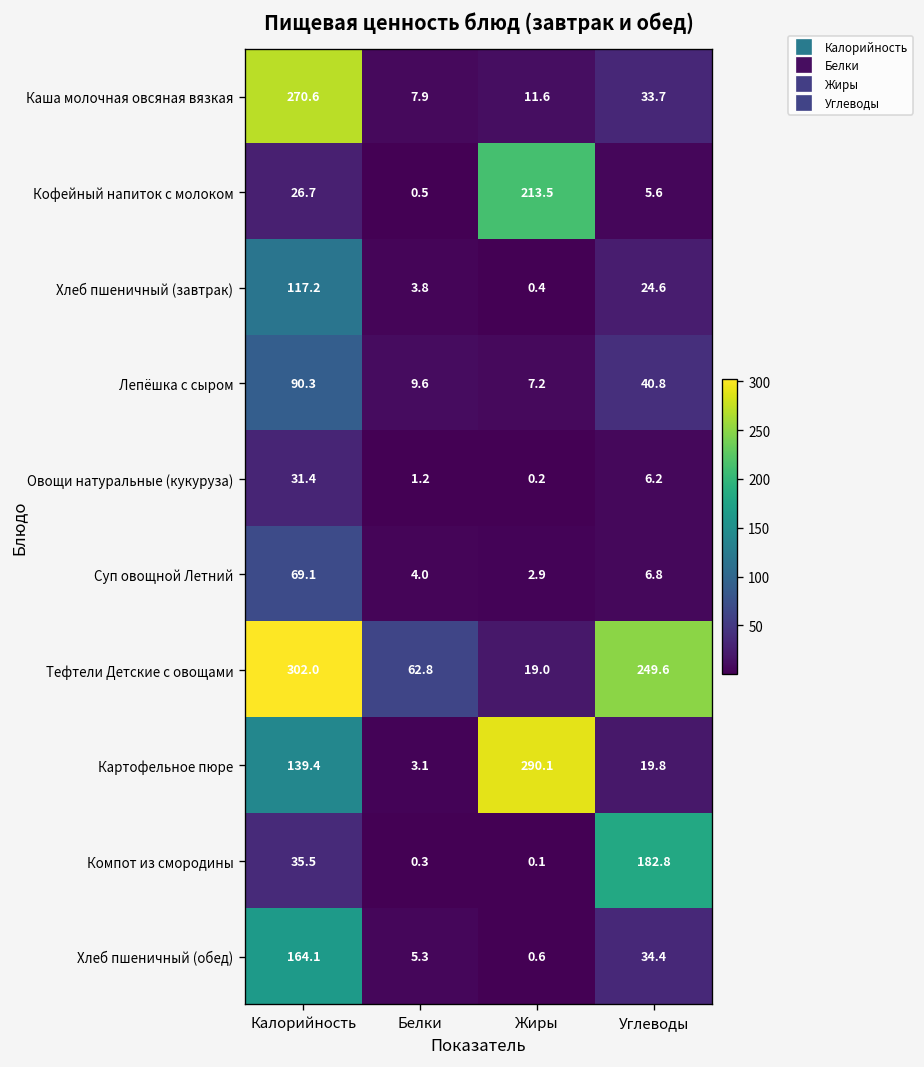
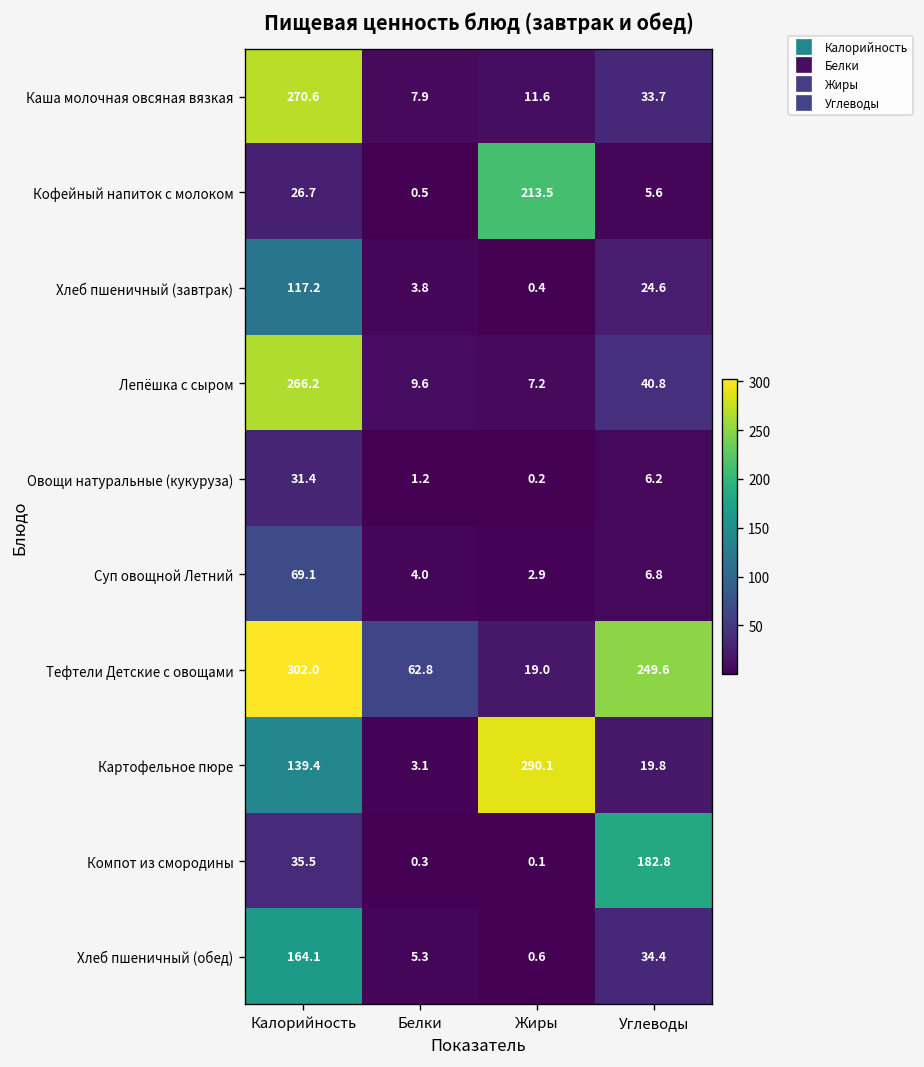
Лепёшка с сыром, Калорийность: 90.3 -> 266.2
